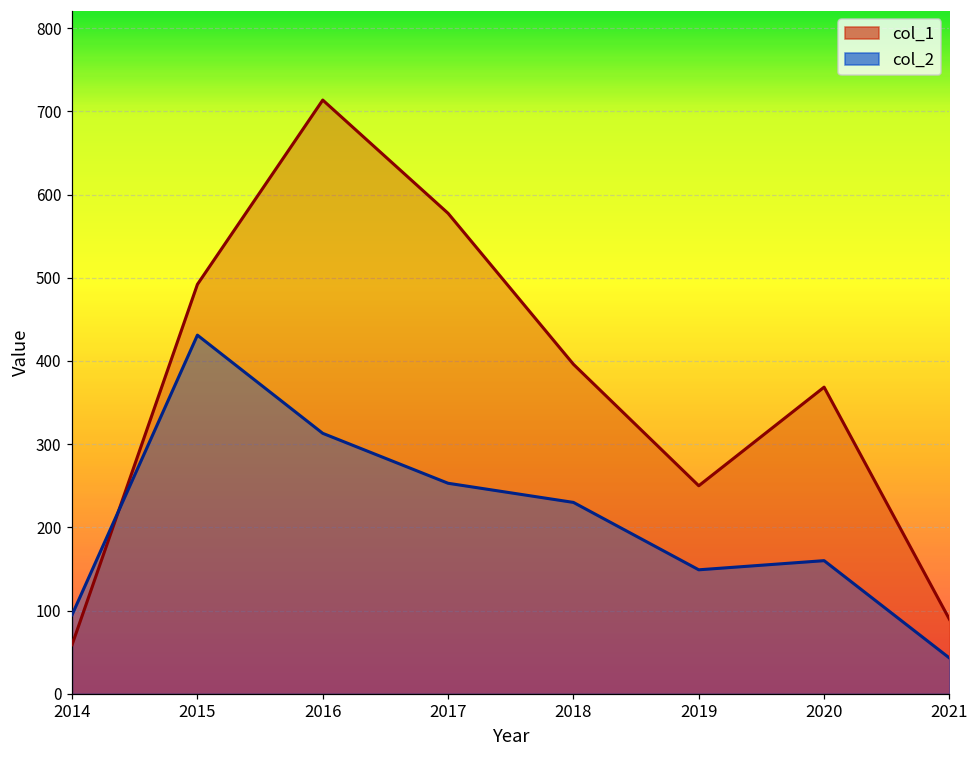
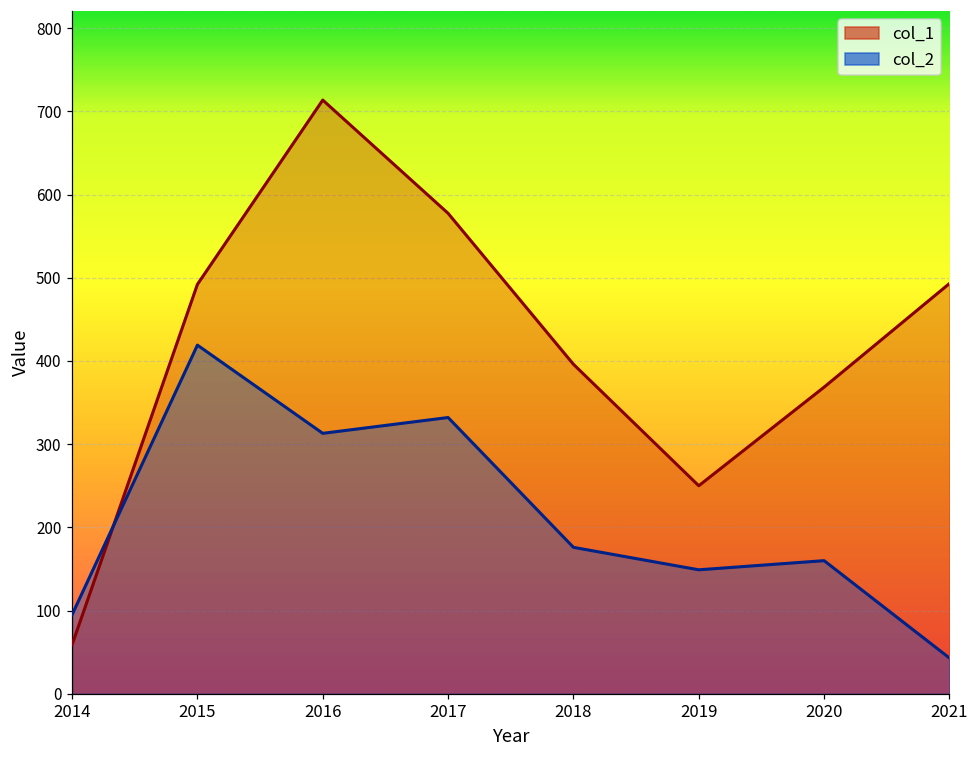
col_2, 2015: 430 -> 420
col_2, 2017: 250 -> 330
col_2, 2018: 230 -> 180
col_1, 2021: 90 -> 490
